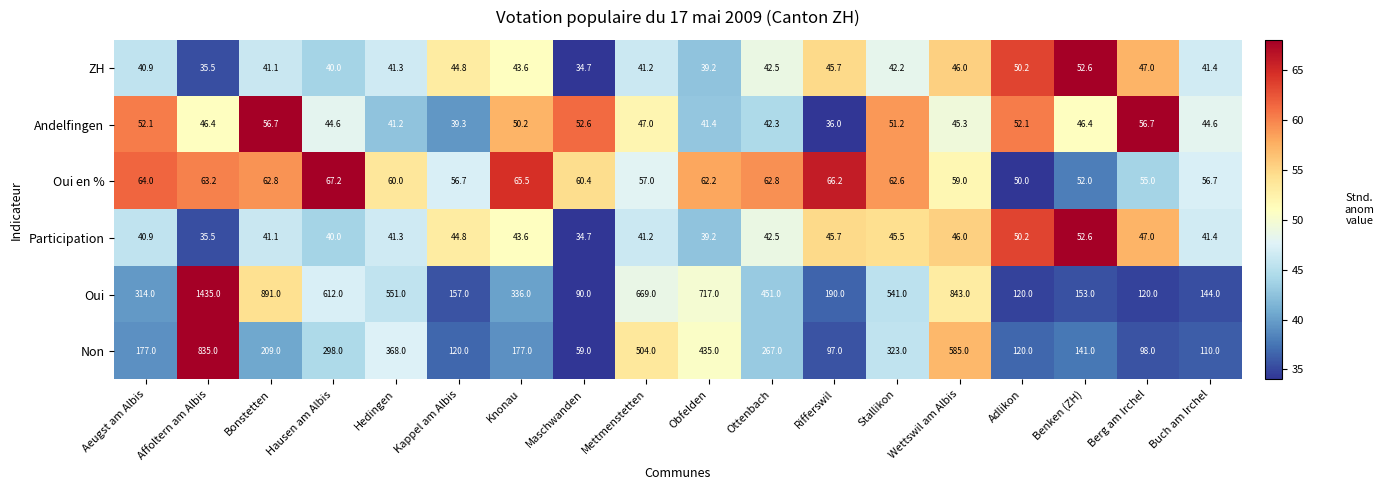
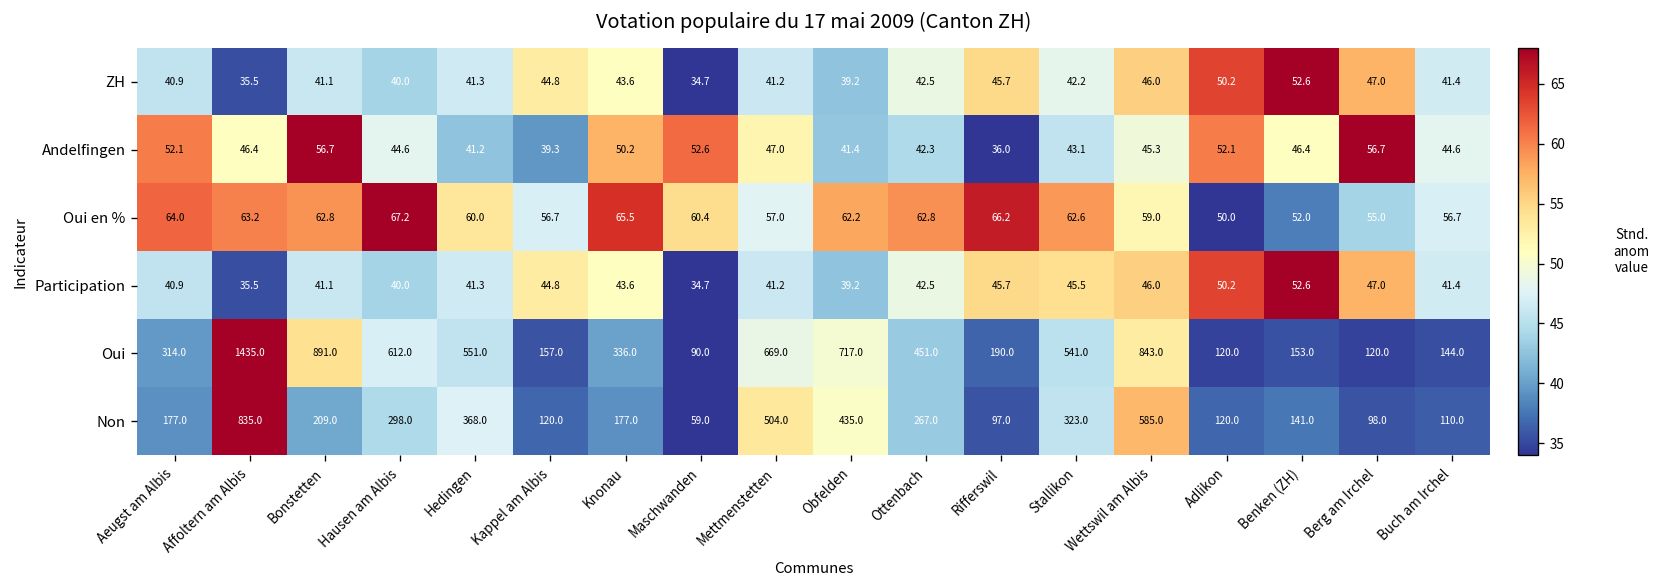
Andelfingen, Stallikon: 51.2 -> 43.1
